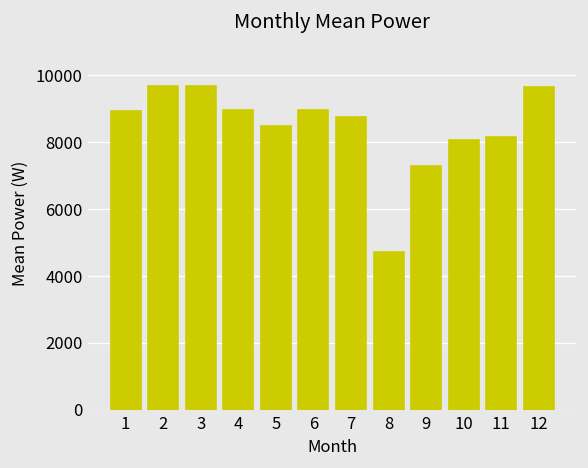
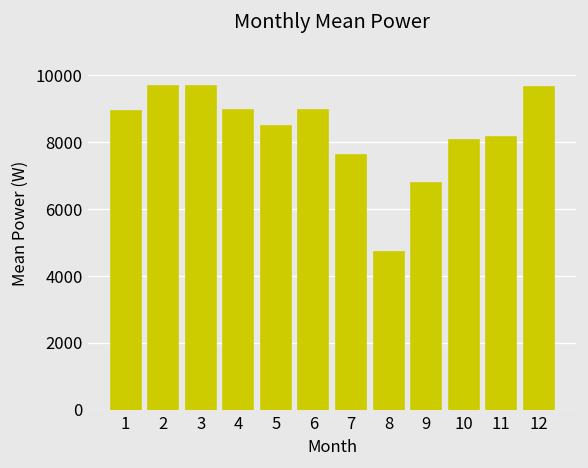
7: 8800 -> 7600
9: 7300 -> 6800
